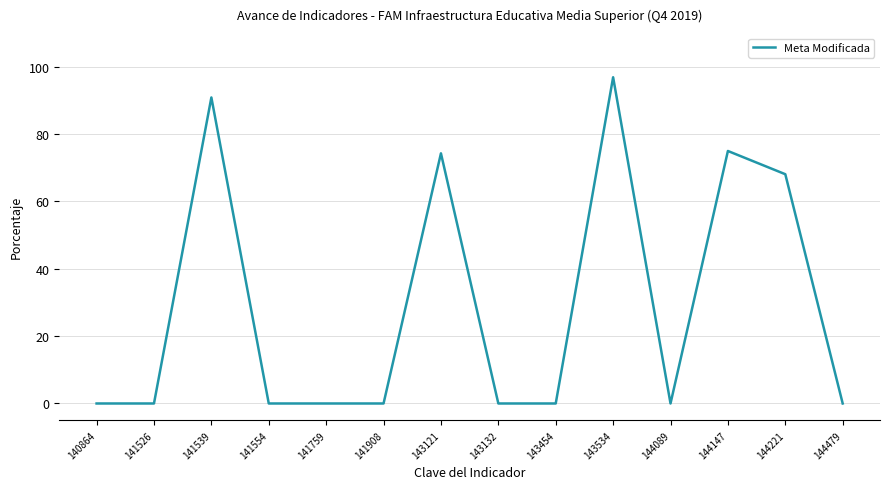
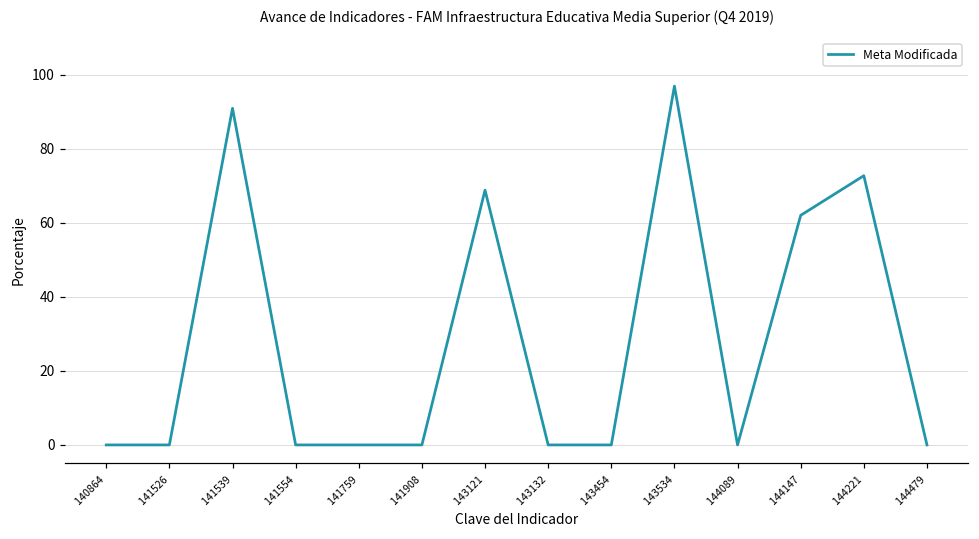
143121: 74 -> 69
144147: 75 -> 62
144221: 68 -> 73
